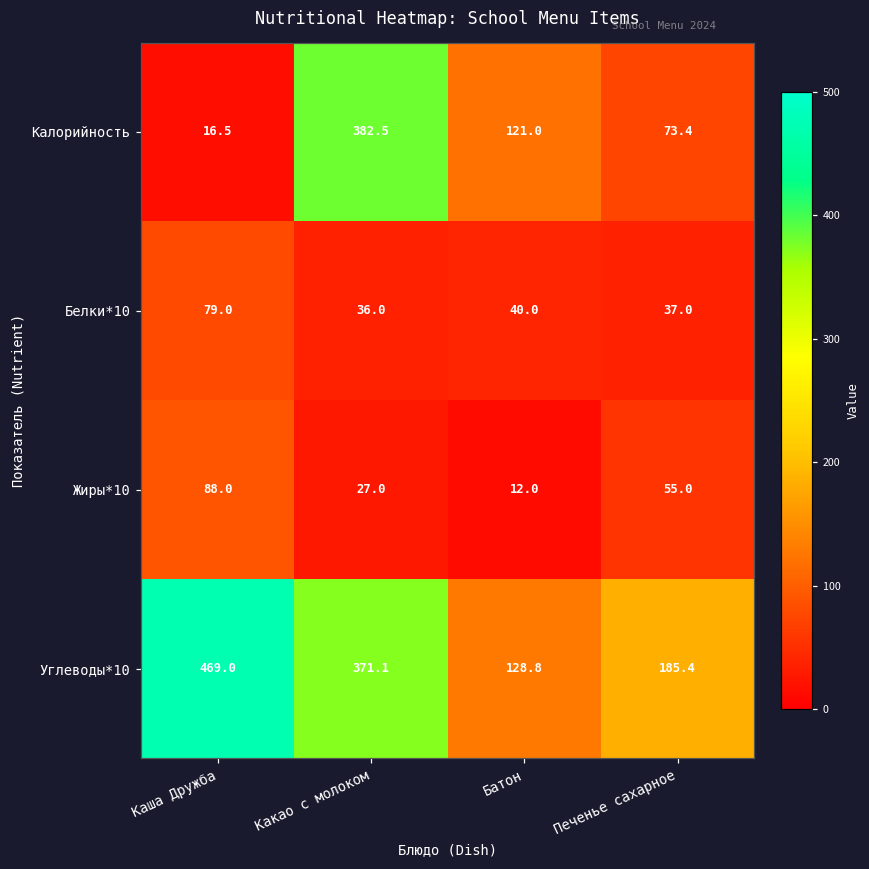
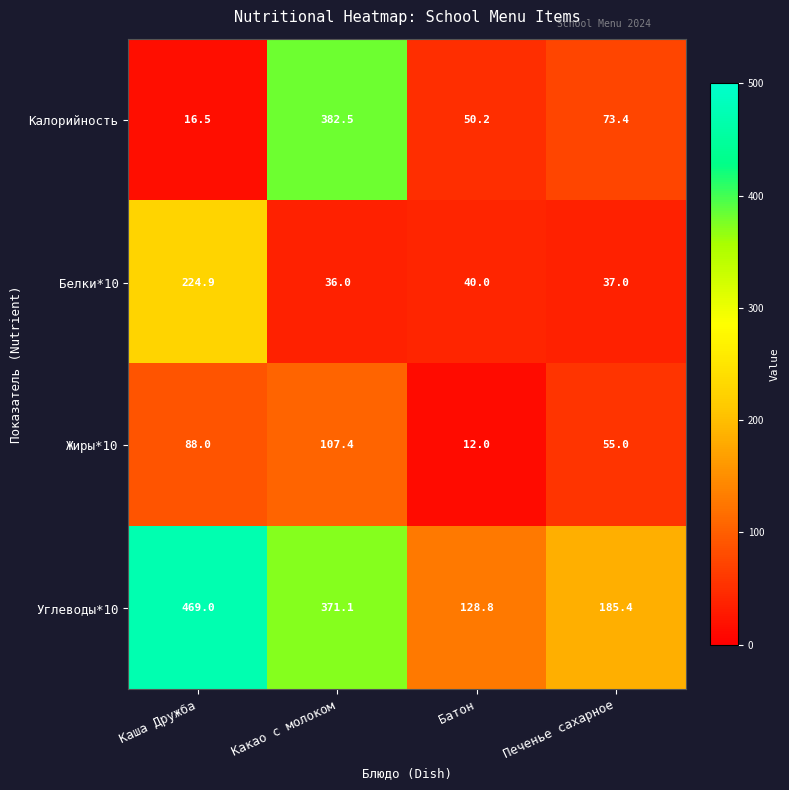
Калорийность, Батон: 121.0 -> 50.2
Белки*10, Каша Дружба: 79.0 -> 224.9
Жиры*10, Какао с молоком: 27.0 -> 107.4
